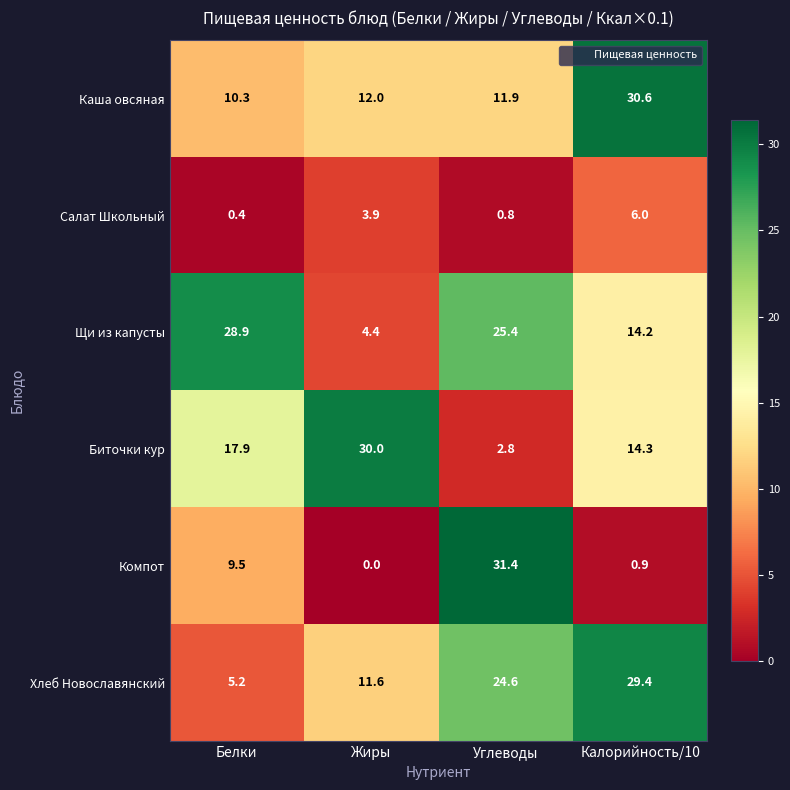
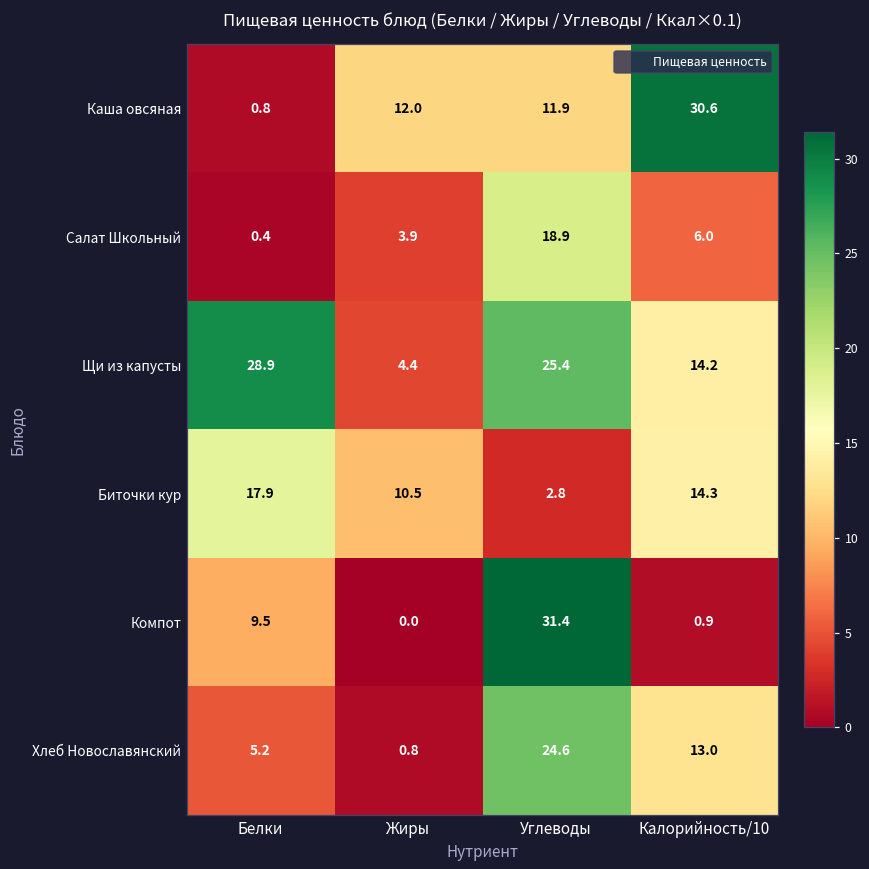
Каша овсяная, Белки: 10.3 -> 0.8
Салат Школьный, Углеводы: 0.8 -> 18.9
Биточки кур, Жиры: 30.0 -> 10.5
Хлеб Новославянский, Жиры: 11.6 -> 0.8
Хлеб Новославянский, Калорийность/10: 29.4 -> 13.0
